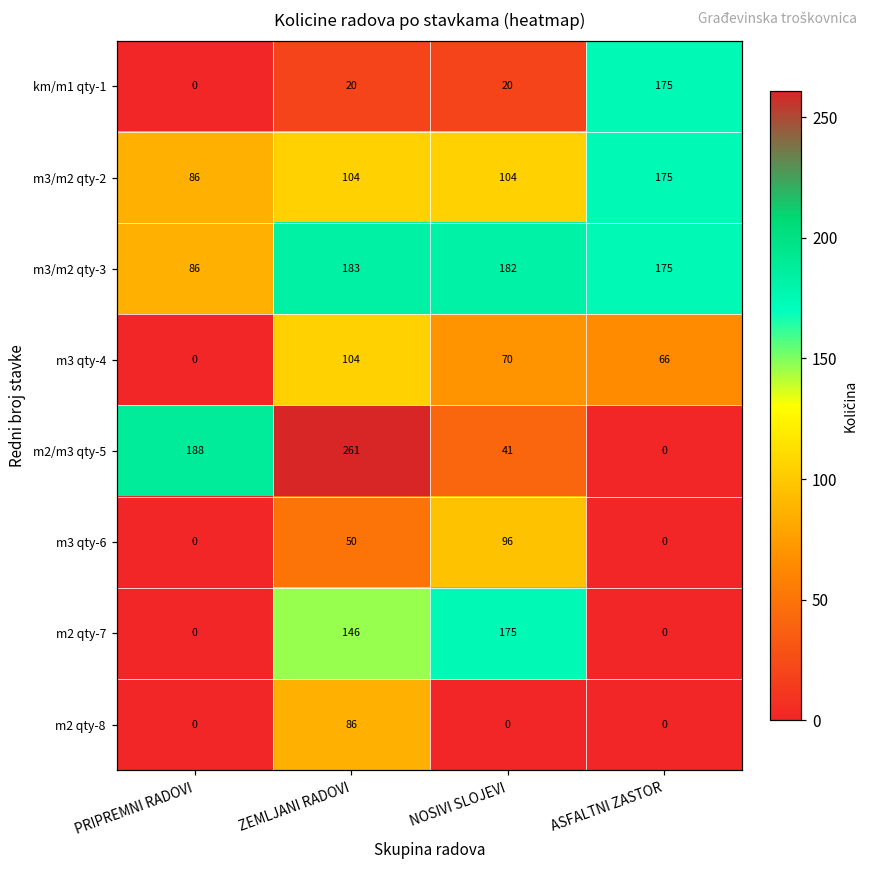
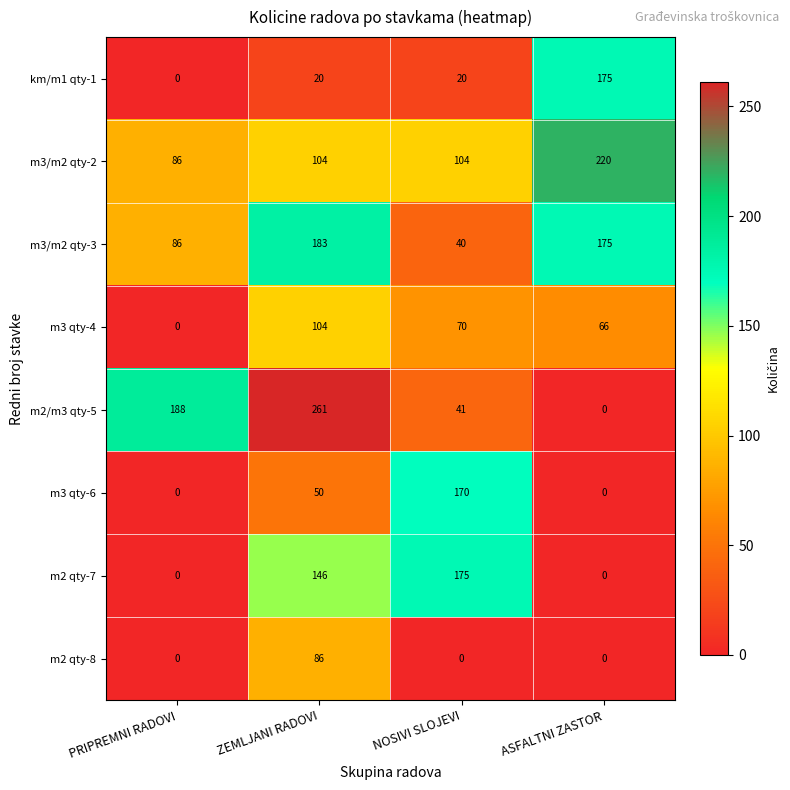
m3/m2 qty-2, ASFALTNI ZASTOR: 175 -> 220
m3/m2 qty-3, NOSIVI SLOJEVI: 182 -> 40
m3 qty-6, NOSIVI SLOJEVI: 96 -> 170
